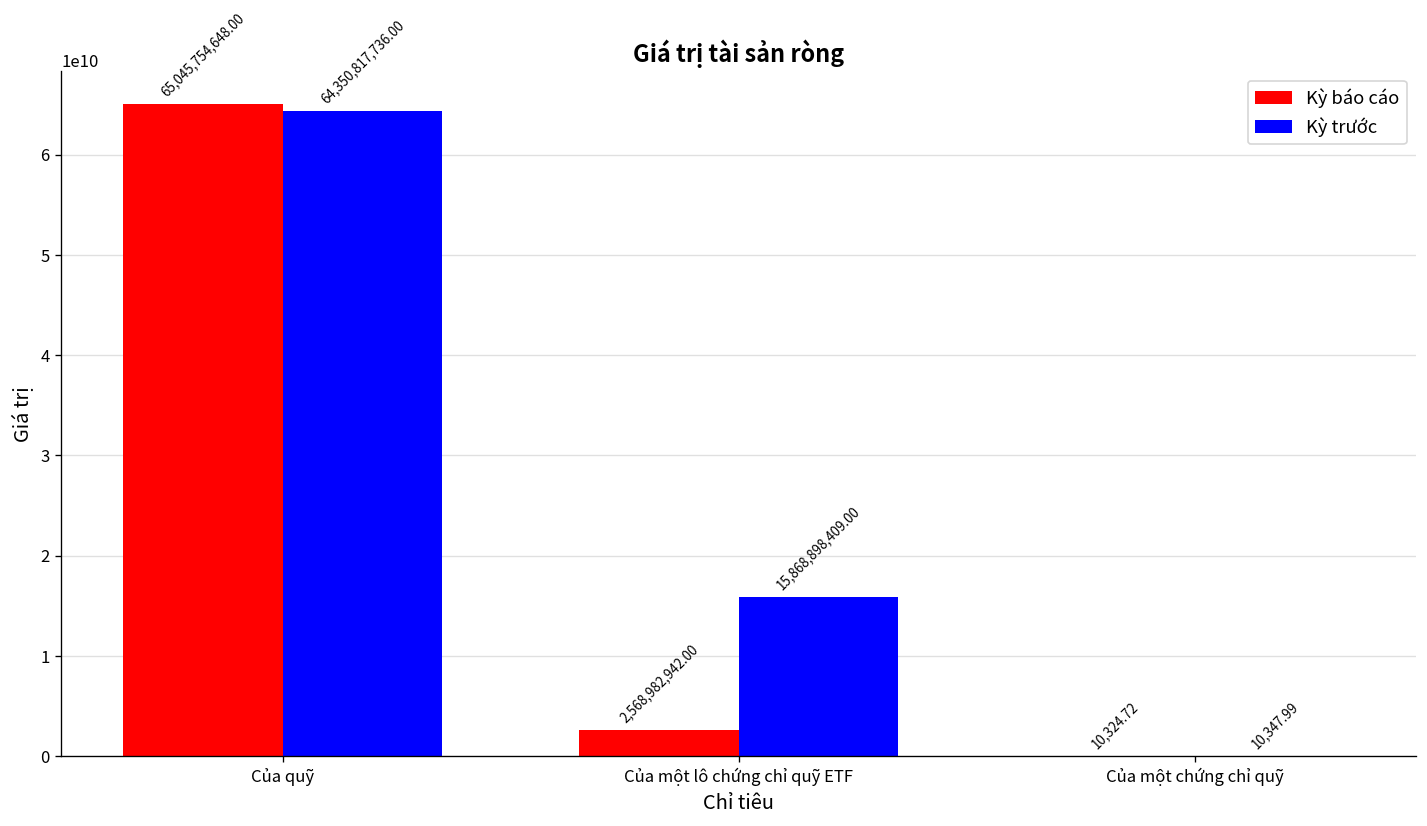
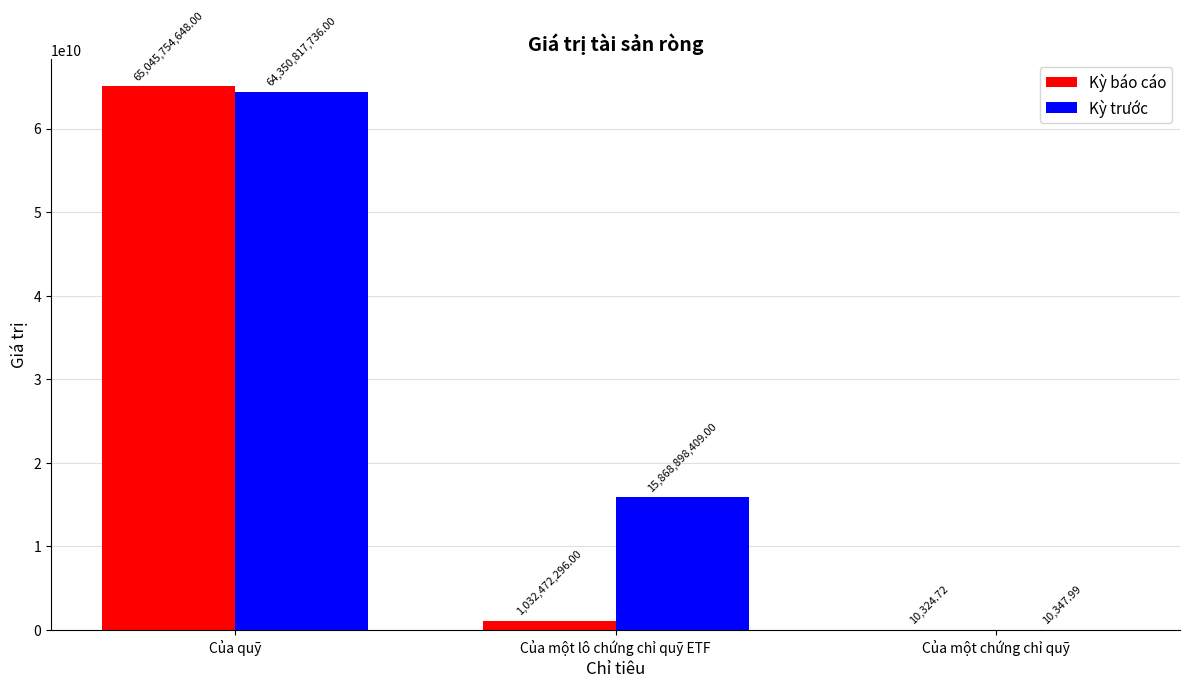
Kỳ báo cáo, Của một lô chứng chỉ quỹ ETF: 2,568,982,942.00 -> 1,032,472,296.00
